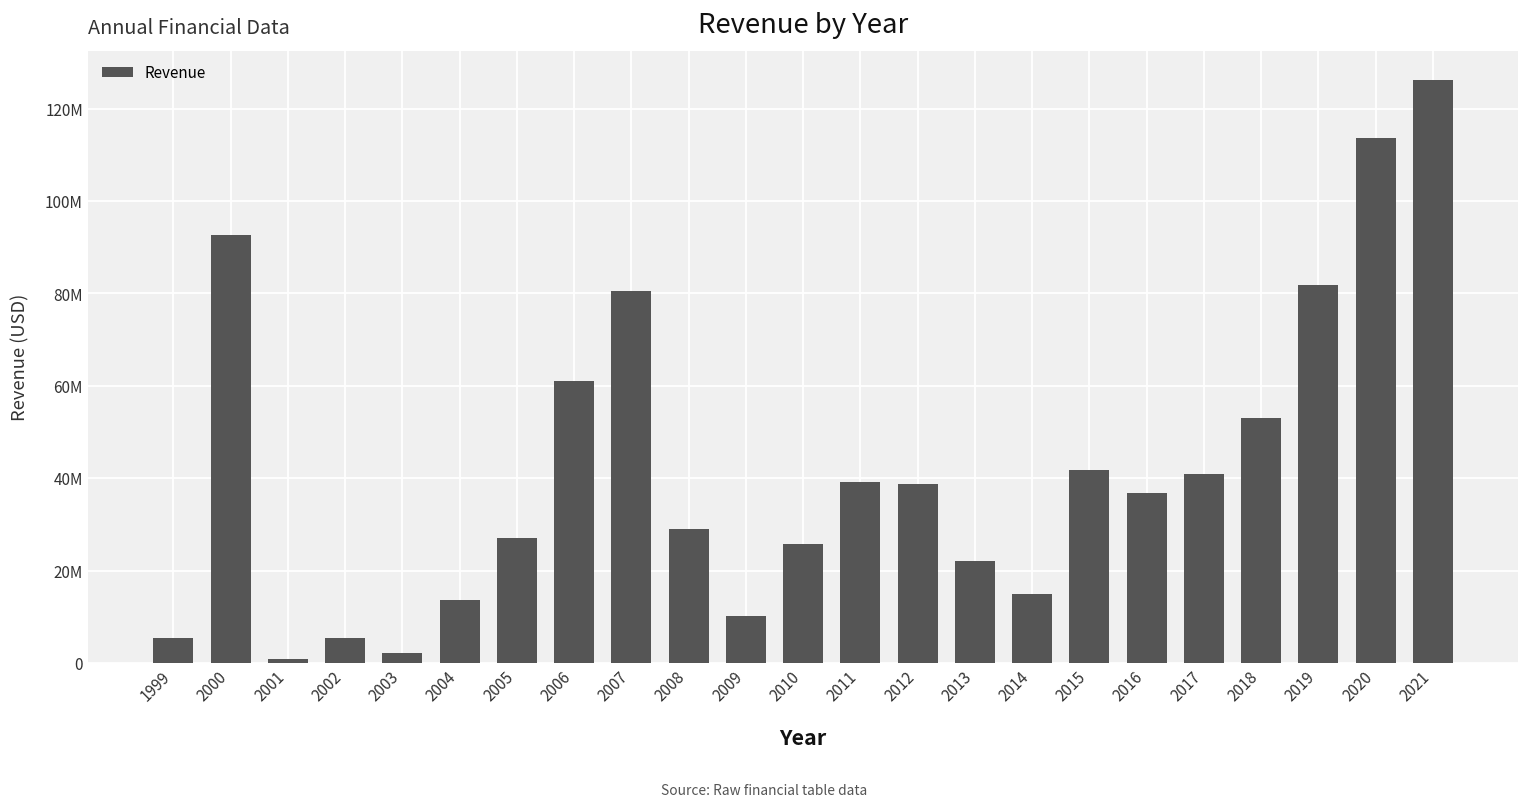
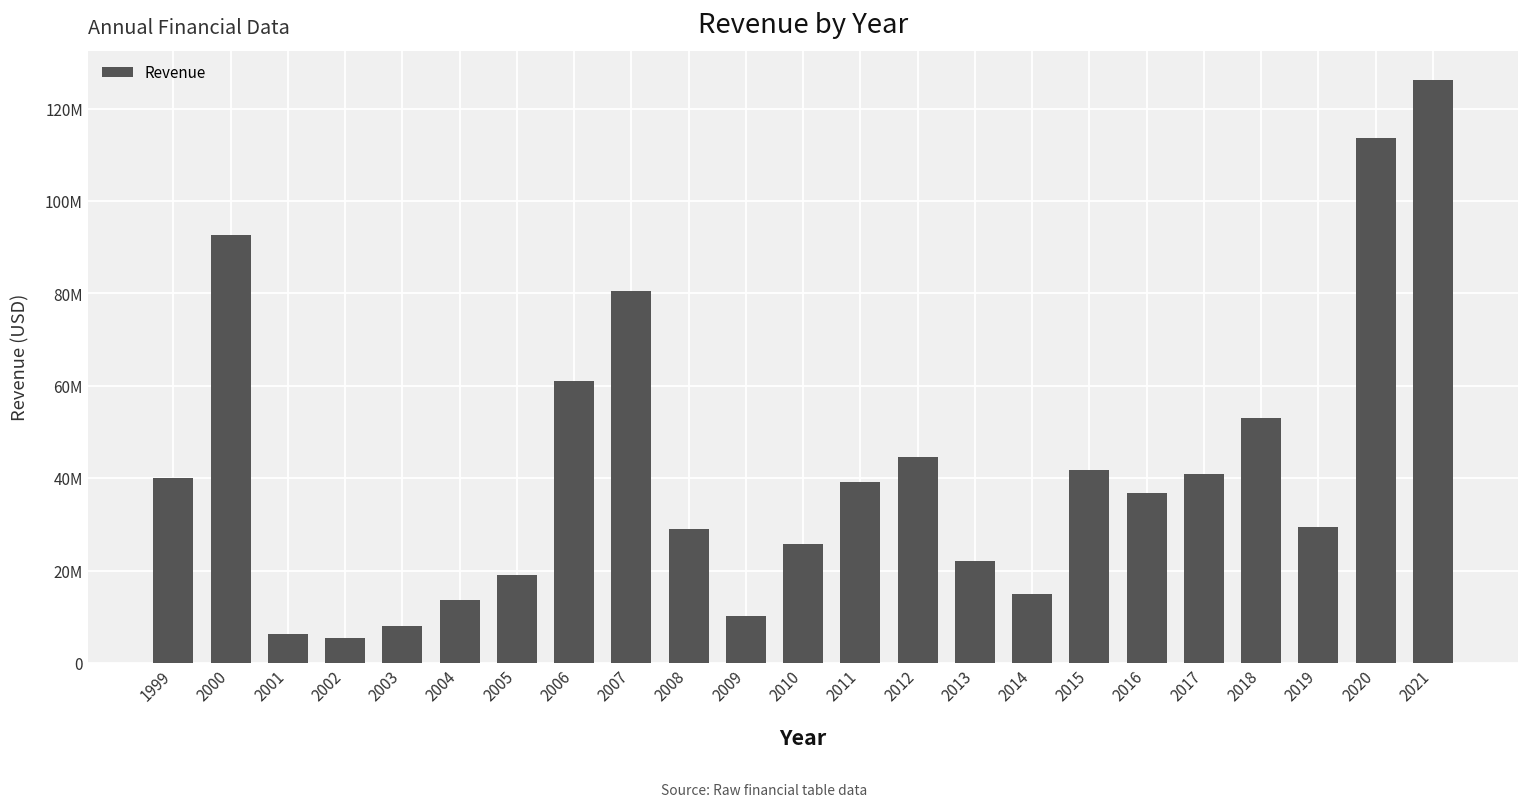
1999: 6000000 -> 40000000
2001: 1000000 -> 6000000
2003: 2000000 -> 8000000
2005: 27000000 -> 19000000
2012: 39000000 -> 45000000
2019: 82000000 -> 29000000
